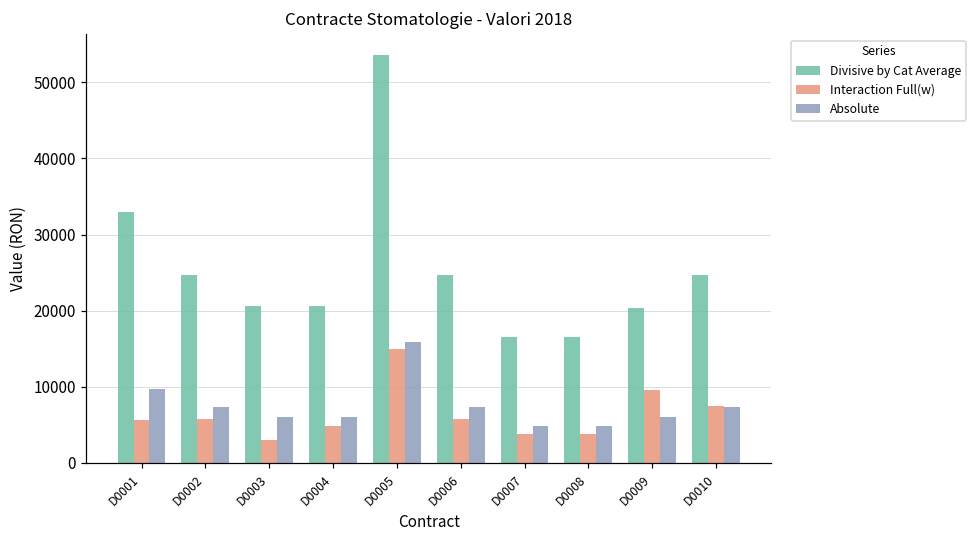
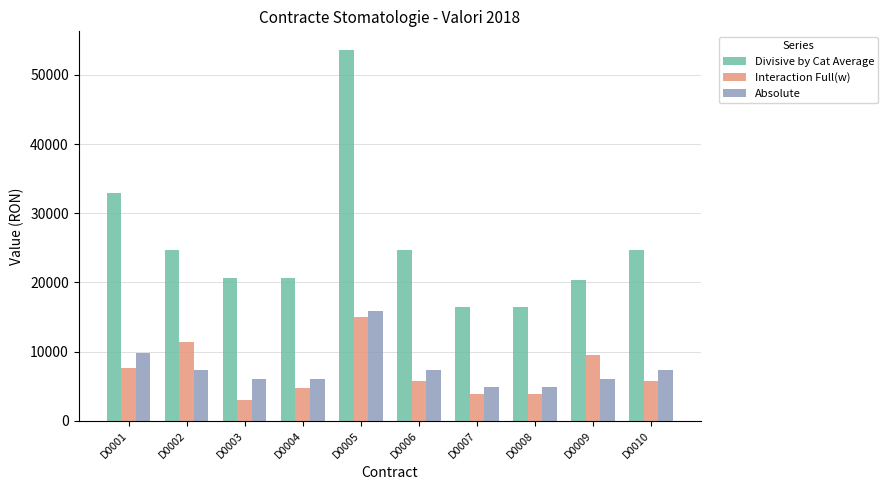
Interaction Full(w), D0001: 6000 -> 8000
Interaction Full(w), D0002: 6000 -> 11000
Interaction Full(w), D0010: 8000 -> 6000
